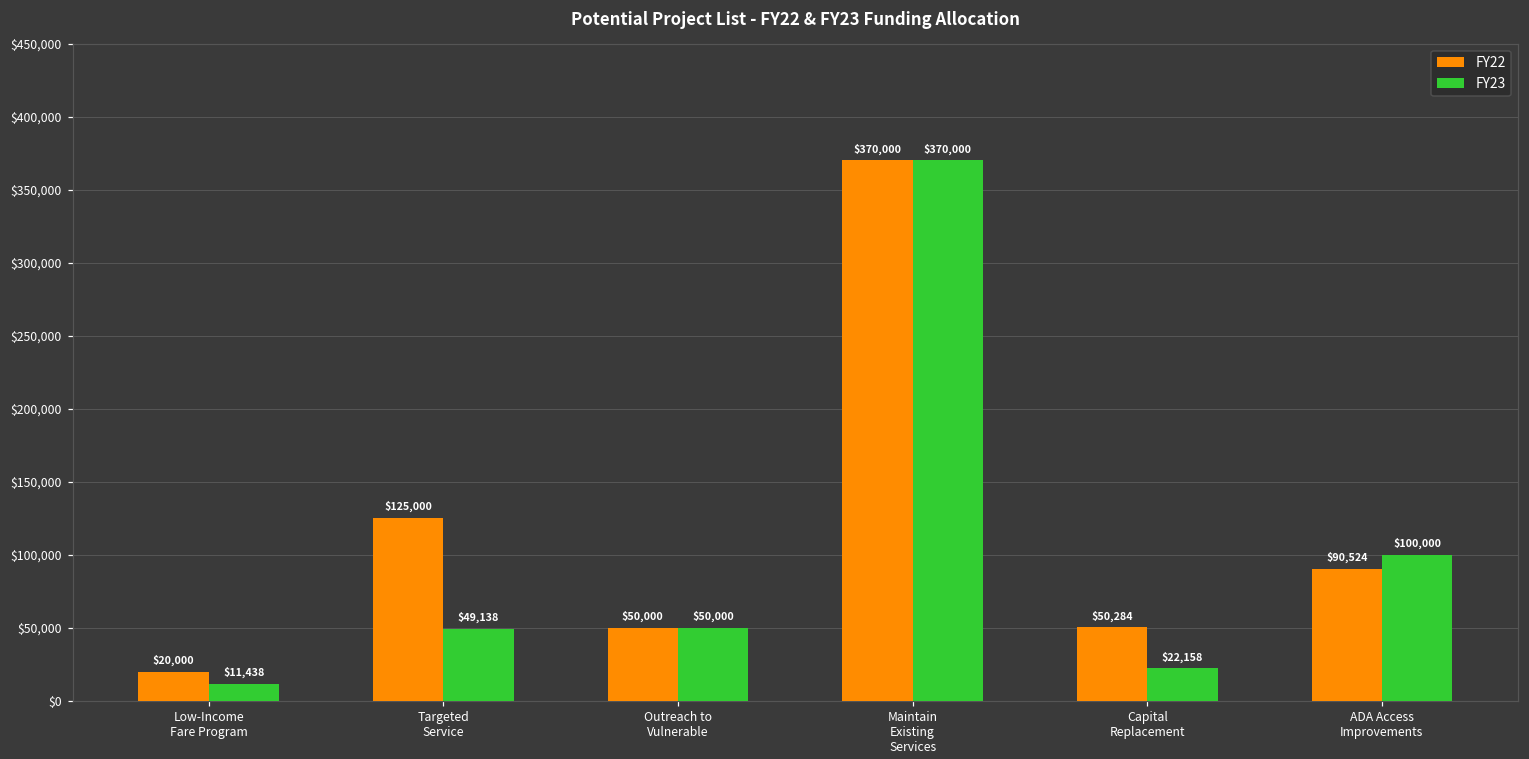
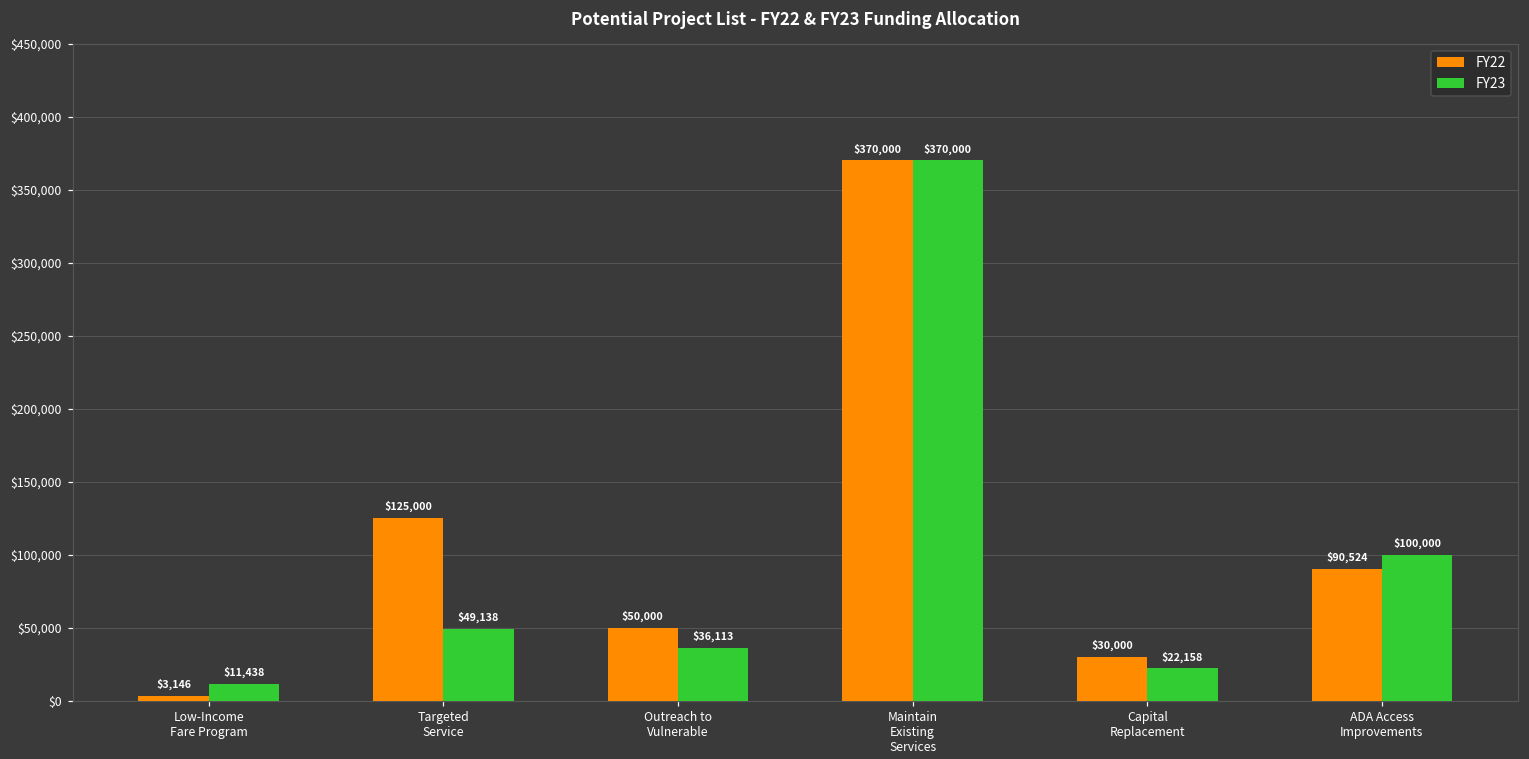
FY22, Low-Income Fare Program: $20,000 -> $3,146
FY23, Outreach to Vulnerable: $50,000 -> $36,113
FY22, Capital Replacement: $50,284 -> $30,000
